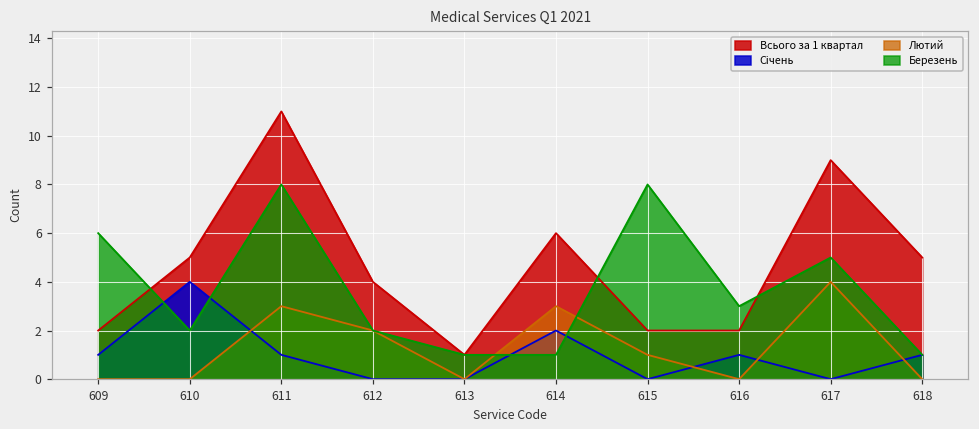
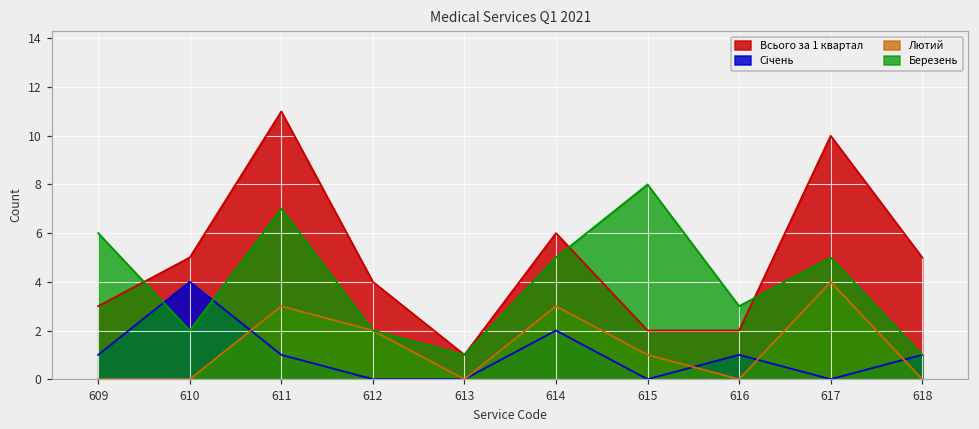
Всього за 1 квартал, 609: 2 -> 3
Березень, 611: 8 -> 7
Березень, 614: 1 -> 5
Всього за 1 квартал, 617: 9 -> 10
